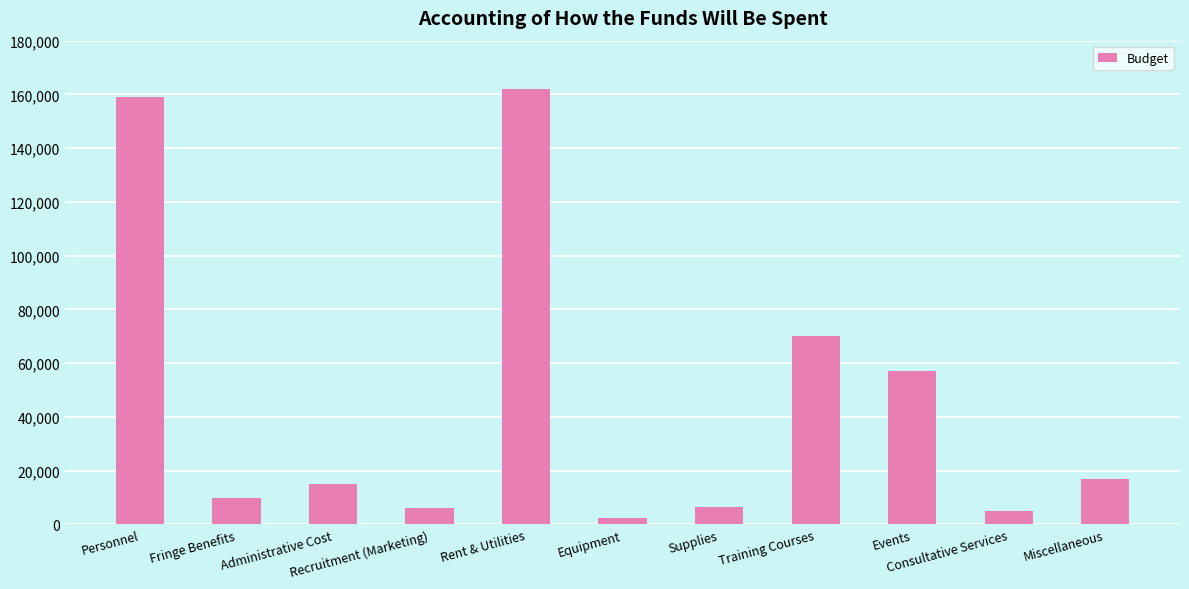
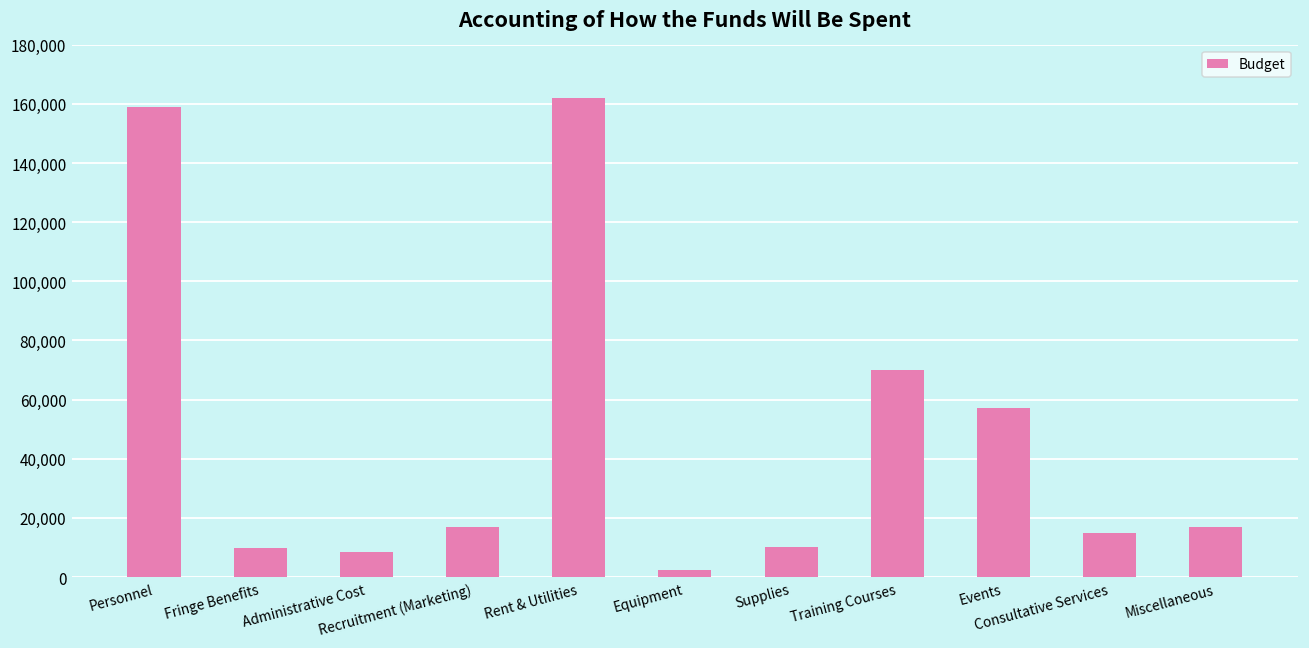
Administrative Cost: 15,000 -> 9,000
Recruitment (Marketing): 6,000 -> 17,000
Supplies: 6,000 -> 10,000
Consultative Services: 5,000 -> 15,000
